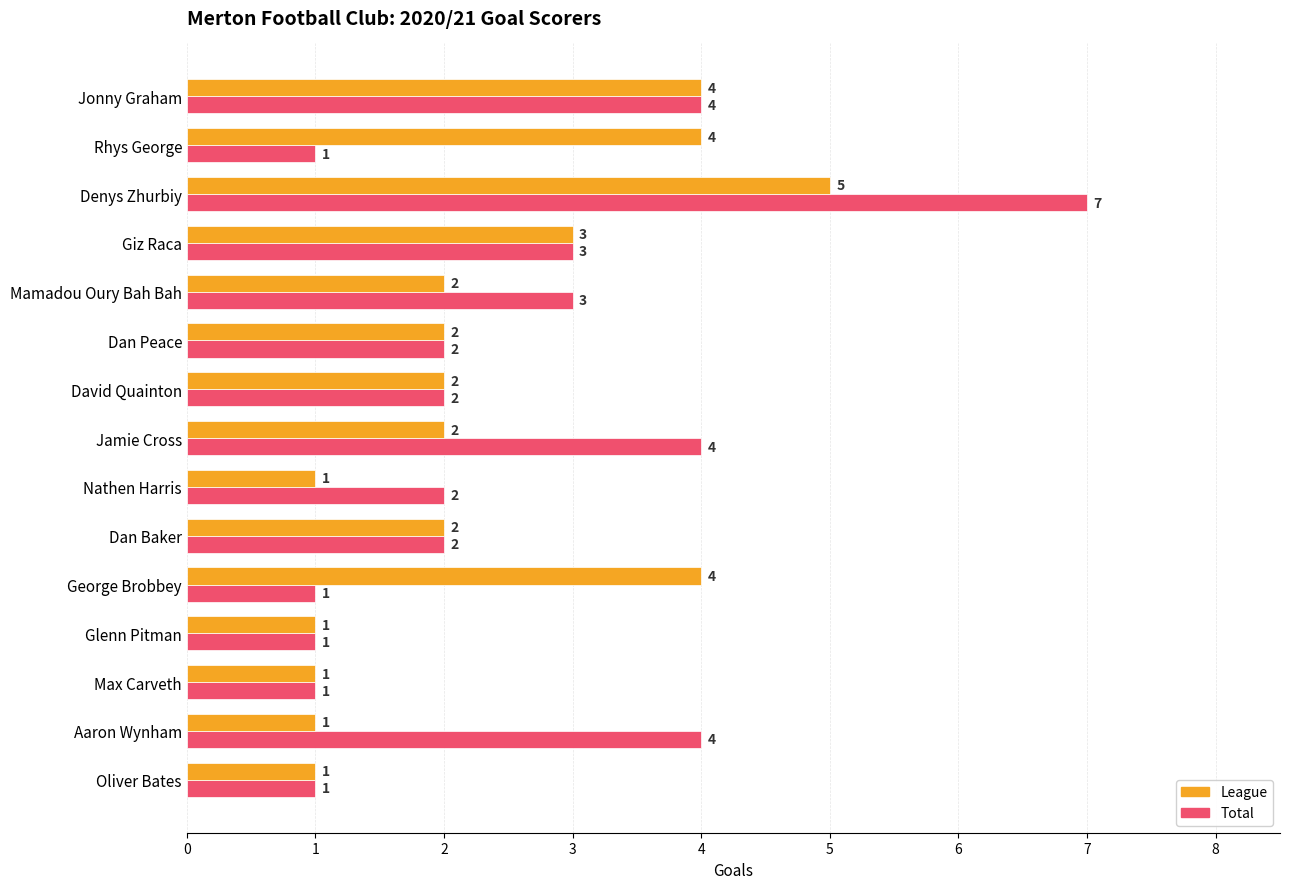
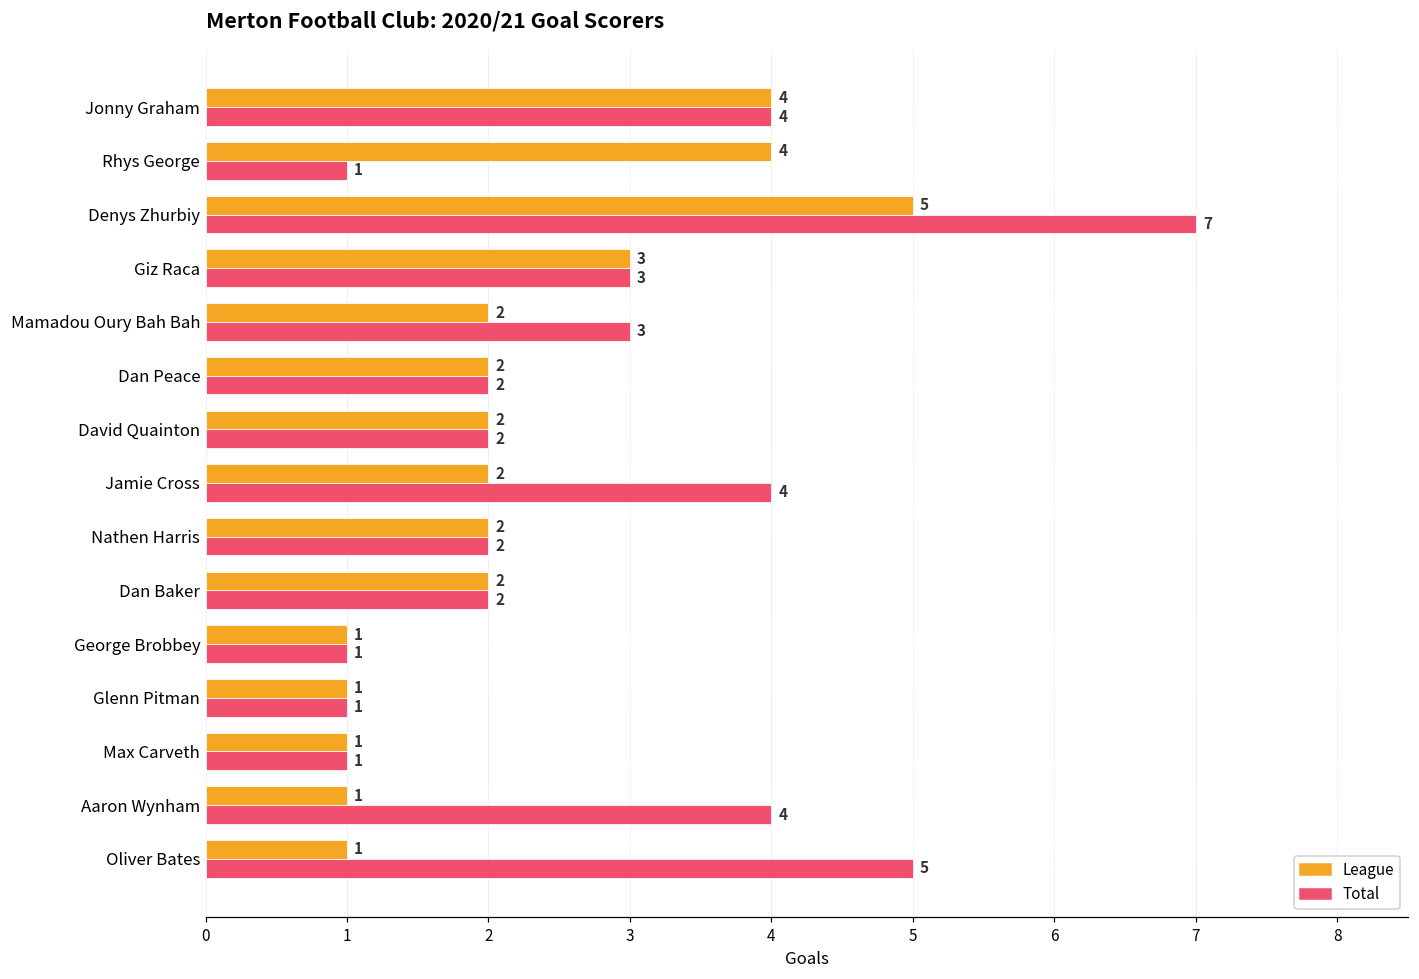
League, Nathen Harris: 1 -> 2
League, George Brobbey: 4 -> 1
Total, Oliver Bates: 1 -> 5
